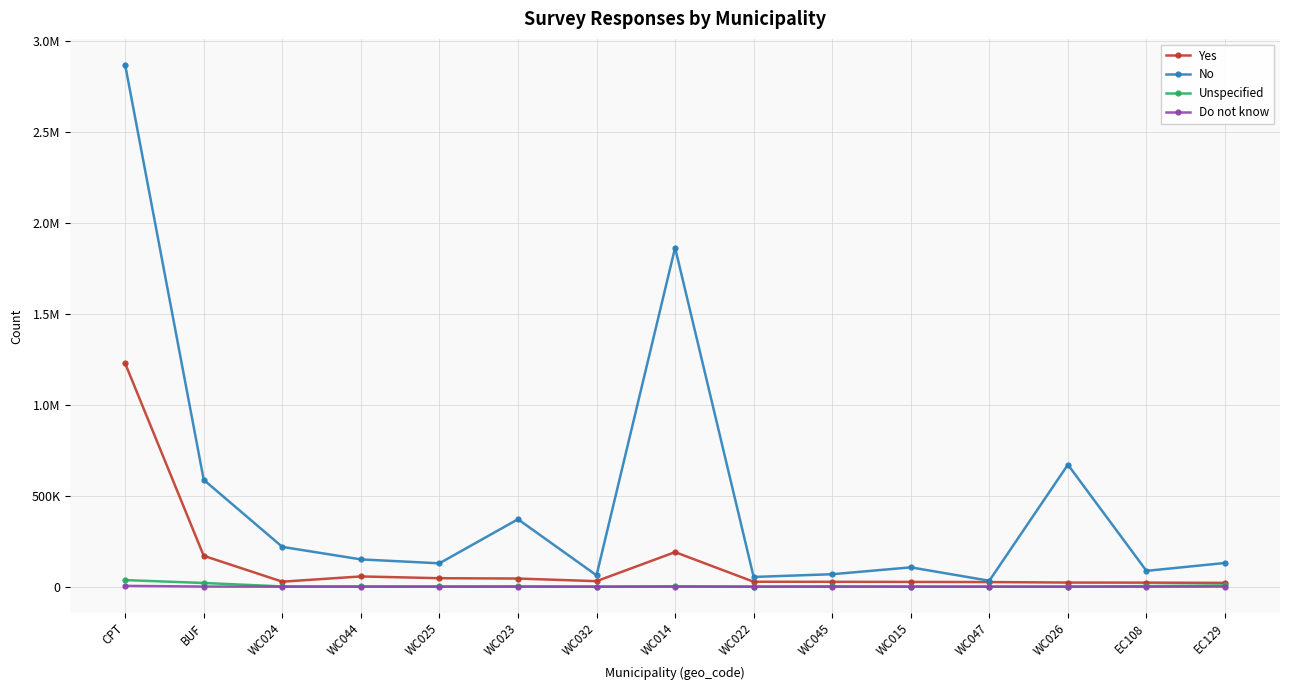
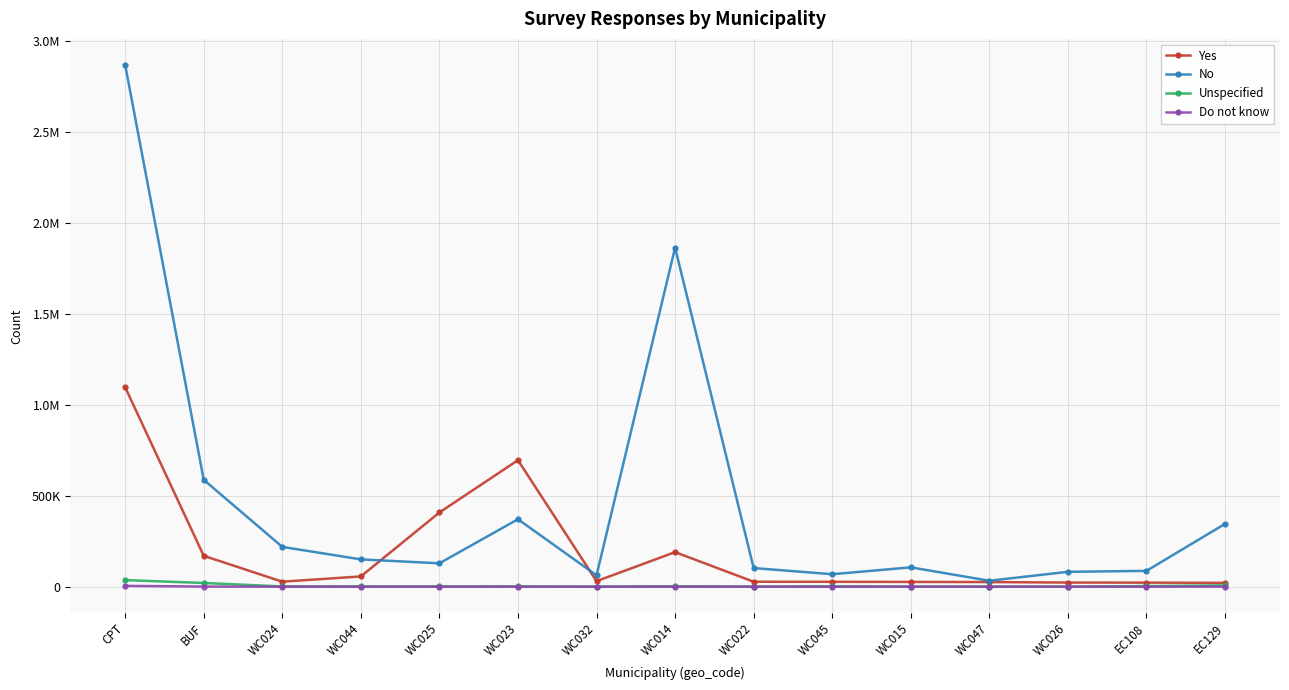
Yes, CPT: 1230000 -> 1100000
Yes, WC025: 50000 -> 410000
Yes, WC023: 40000 -> 700000
No, WC022: 50000 -> 100000
No, WC026: 670000 -> 80000
No, EC129: 130000 -> 350000
